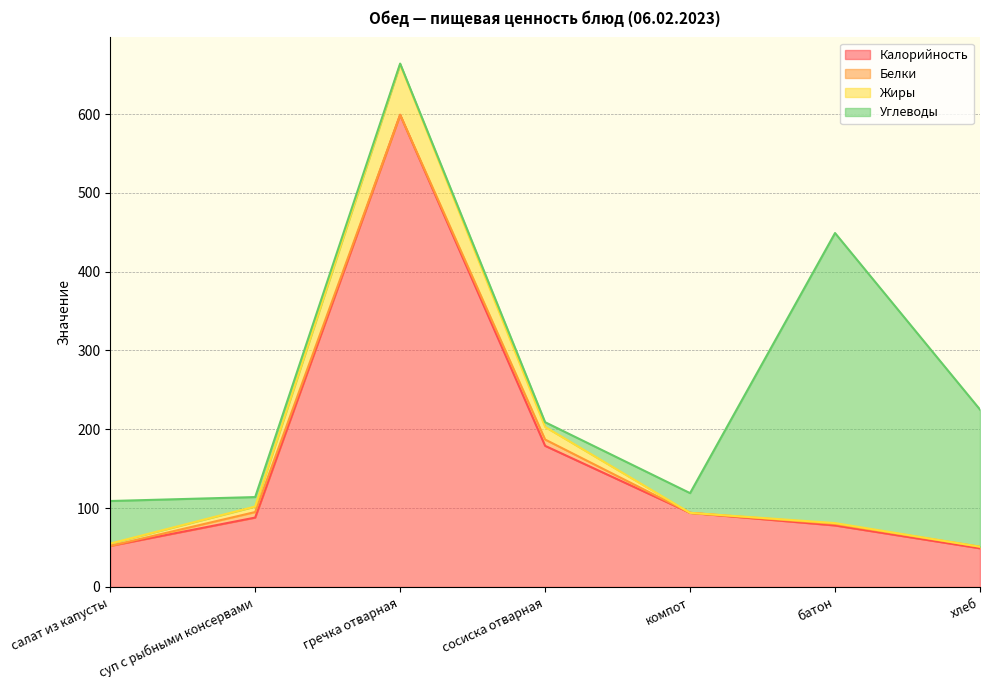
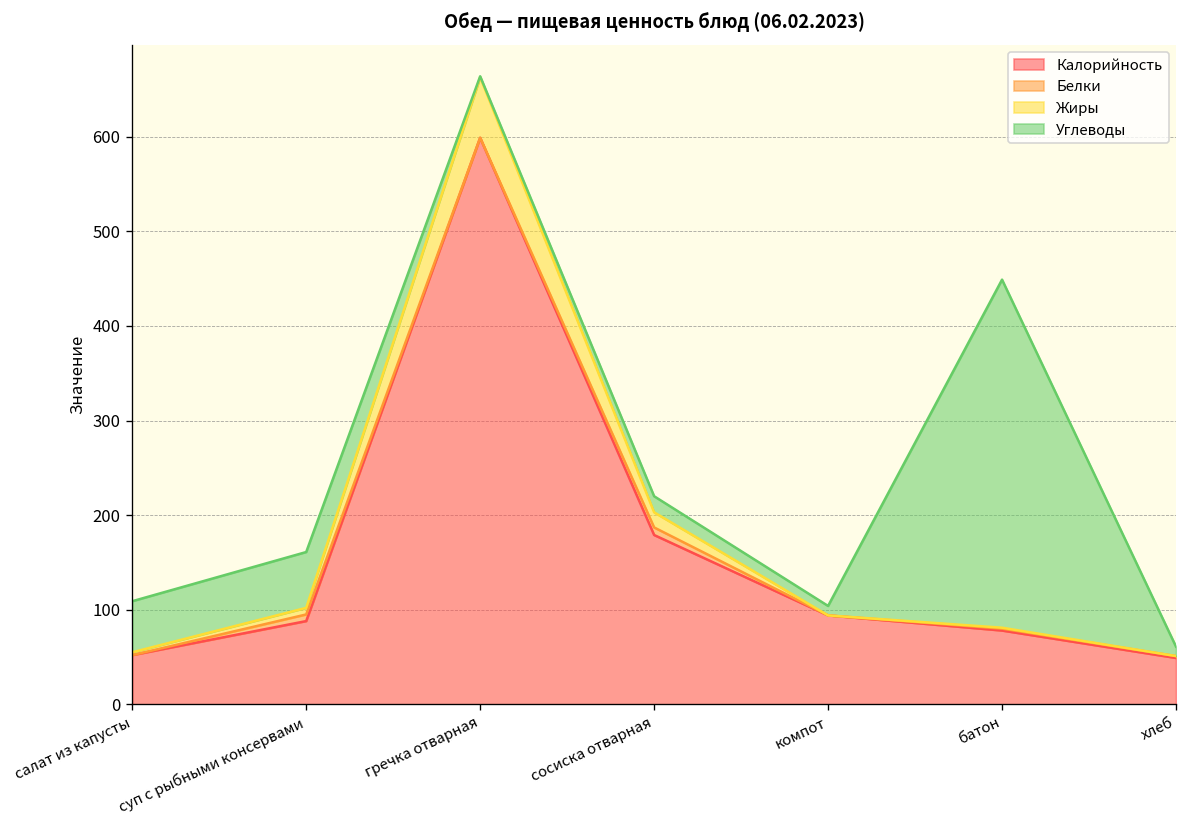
Углеводы, суп с рыбными консервами: 10 -> 60
Углеводы, сосиска отварная: 10 -> 20
Углеводы, компот: 30 -> 10
Углеводы, хлеб: 170 -> 10
